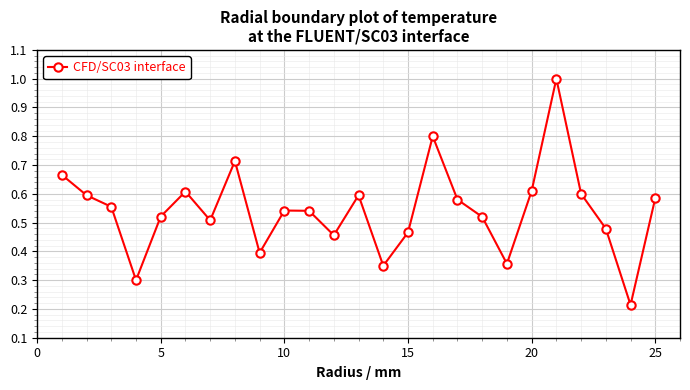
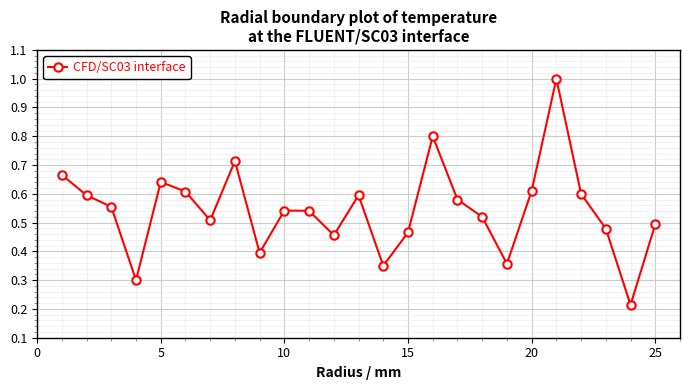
5: 0.52 -> 0.64
25: 0.59 -> 0.49
